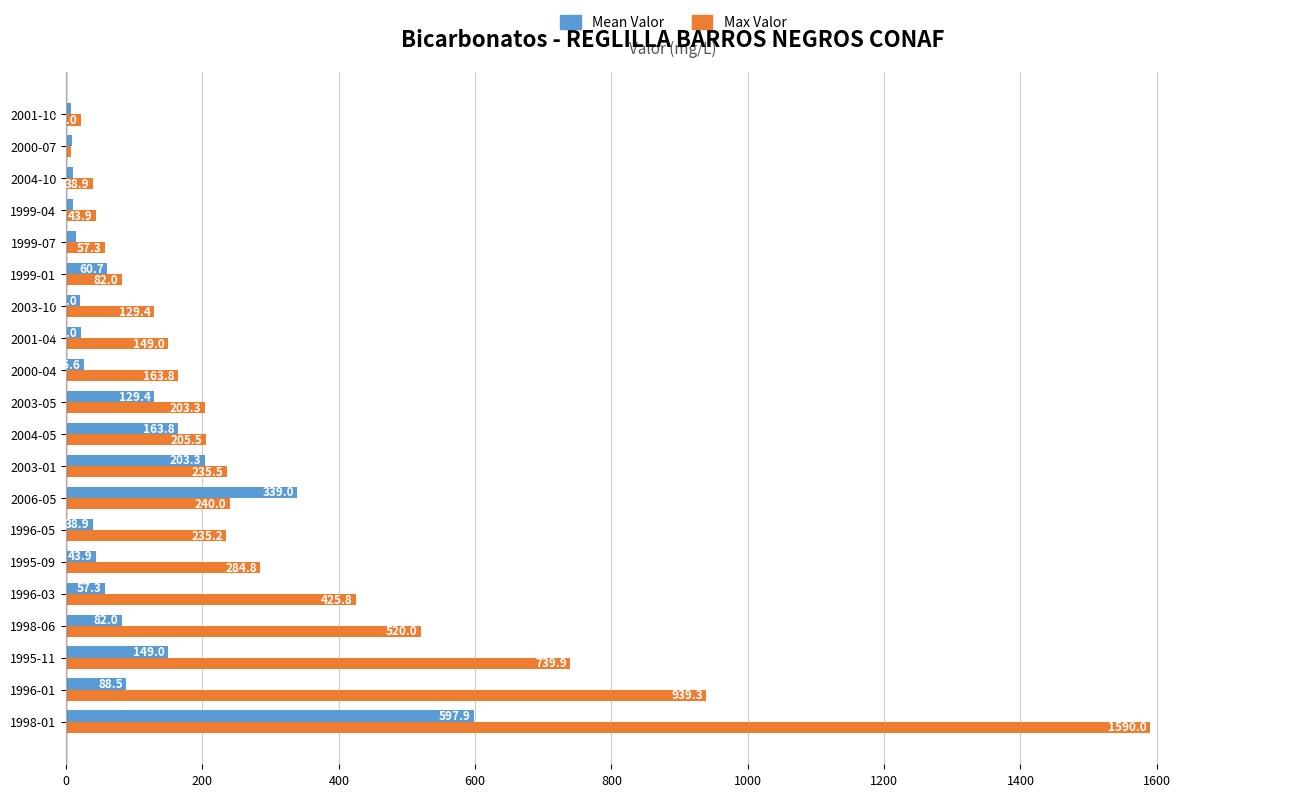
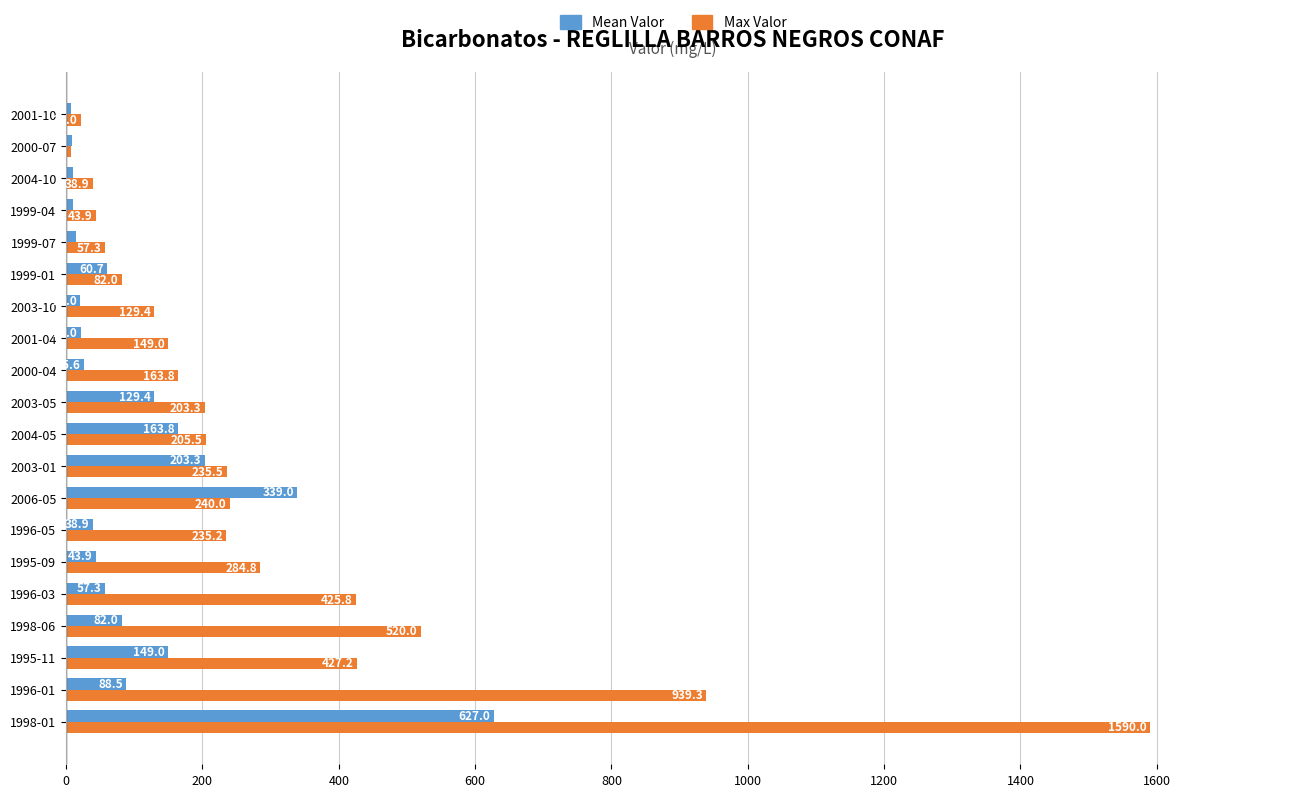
Max Valor, 1995-11: 739.9 -> 427.2
Mean Valor, 1998-01: 597.9 -> 627.0
